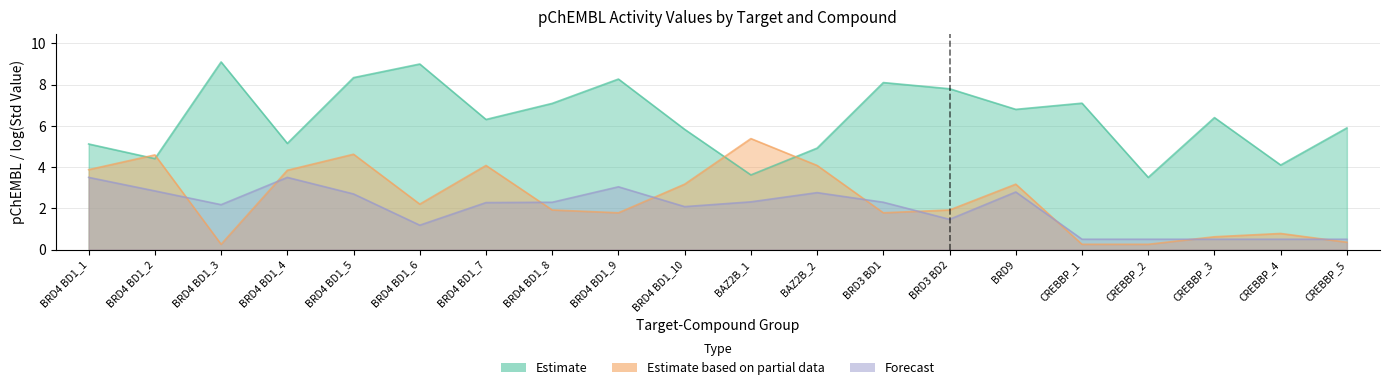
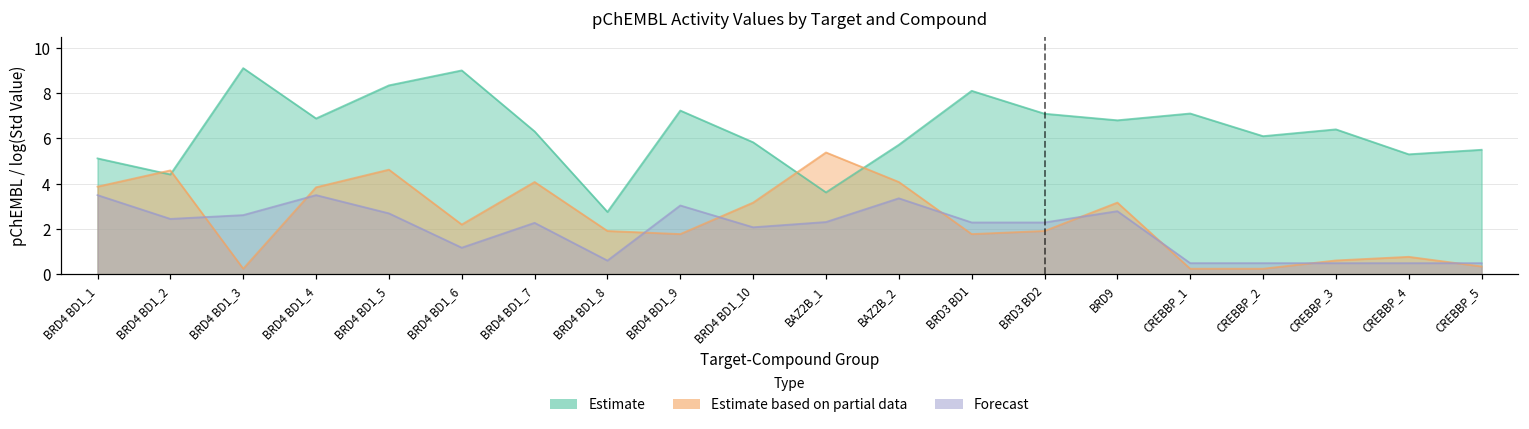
Forecast, BRD4 BD1_2: 2.8 -> 2.5
Forecast, BRD4 BD1_3: 2.2 -> 2.6
Estimate, BRD4 BD1_4: 5.2 -> 6.9
Estimate, BRD4 BD1_8: 7.1 -> 2.8
Forecast, BRD4 BD1_8: 2.3 -> 0.6
Estimate, BRD4 BD1_9: 8.3 -> 7.2
Estimate, BAZ2B_2: 4.9 -> 5.7
Forecast, BAZ2B_2: 2.8 -> 3.4
Estimate, BRD3 BD2: 7.8 -> 7.1
Forecast, BRD3 BD2: 1.5 -> 2.3
Estimate, CREBBP_2: 3.5 -> 6.1
Estimate, CREBBP_4: 4.1 -> 5.3
Estimate, CREBBP_5: 5.9 -> 5.5
